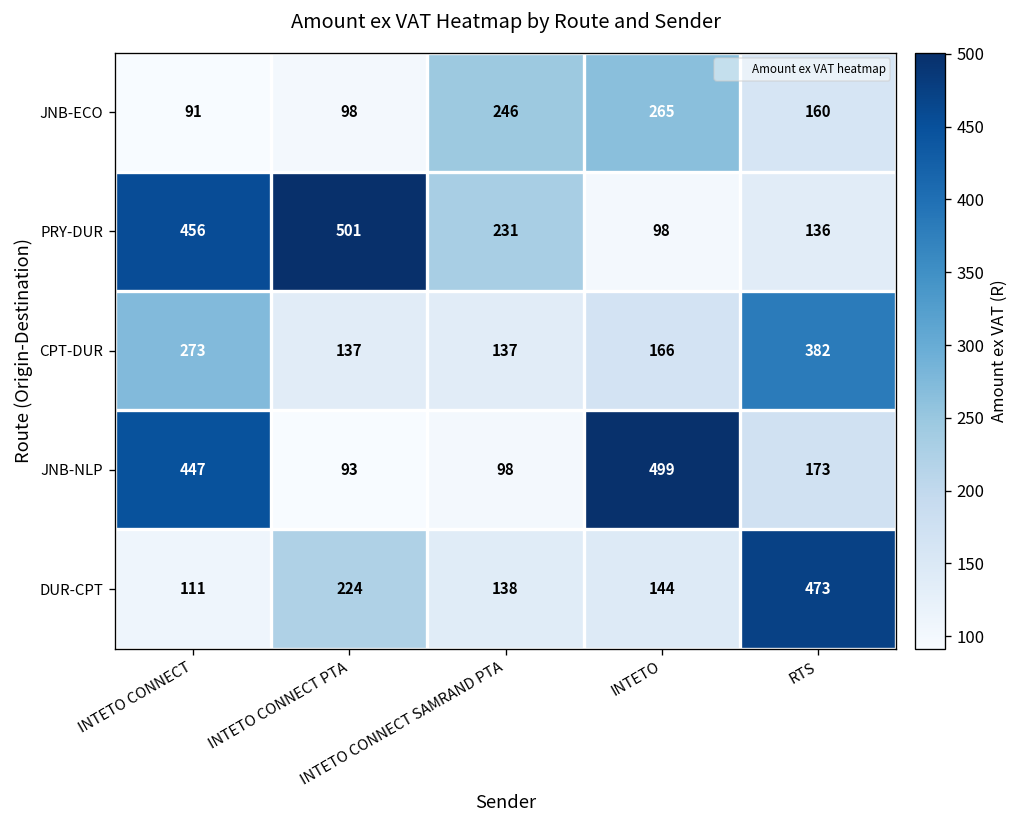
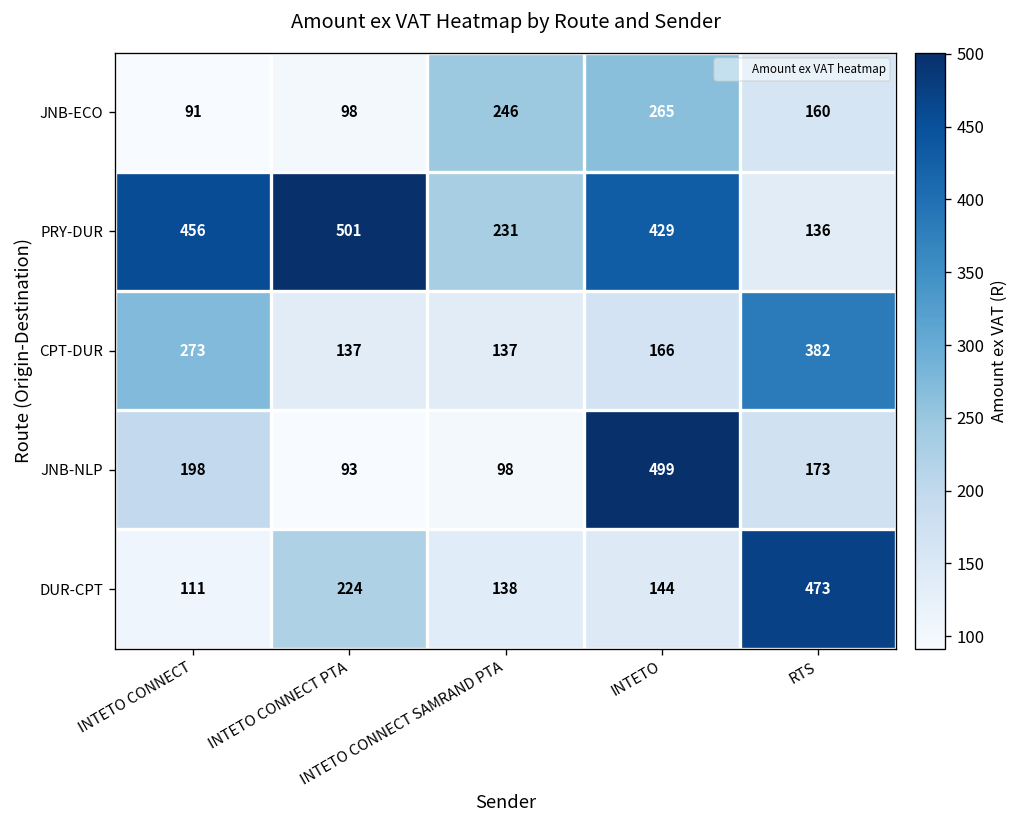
PRY-DUR, INTETO: 98 -> 429
JNB-NLP, INTETO CONNECT: 447 -> 198
